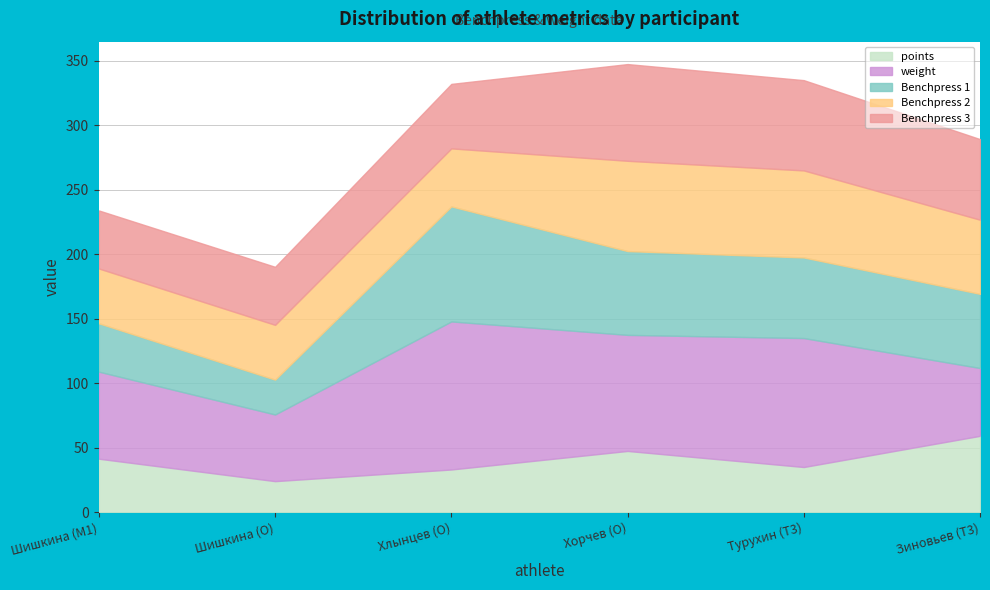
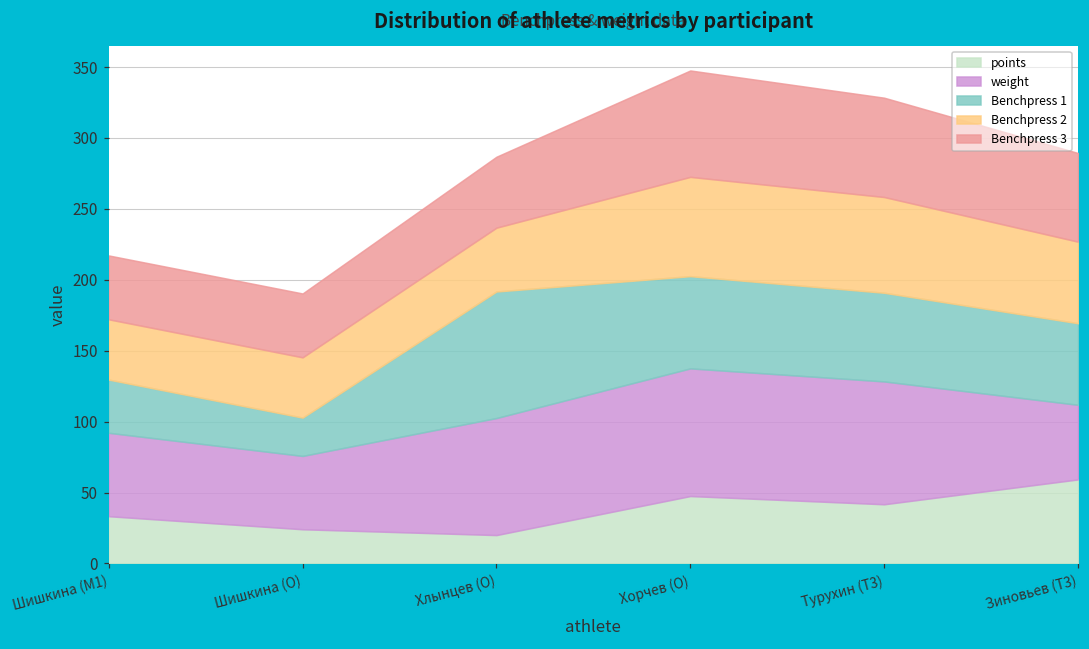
points, Шишкина (M1): 42 -> 33
weight, Шишкина (M1): 68 -> 59
points, Хлынцев (O): 33 -> 20
weight, Хлынцев (O): 115 -> 83
points, Турухин (T3): 35 -> 42
weight, Турухин (T3): 100 -> 87
